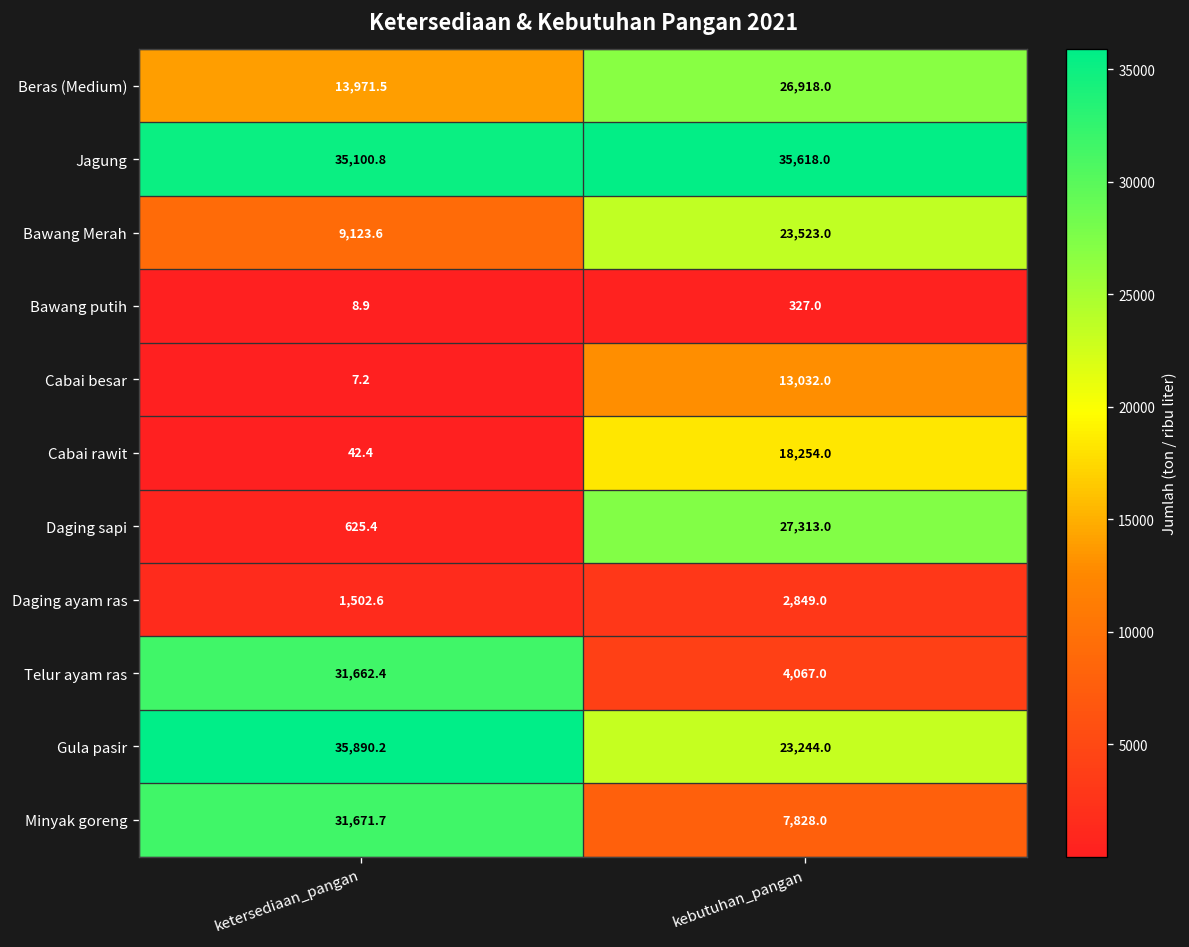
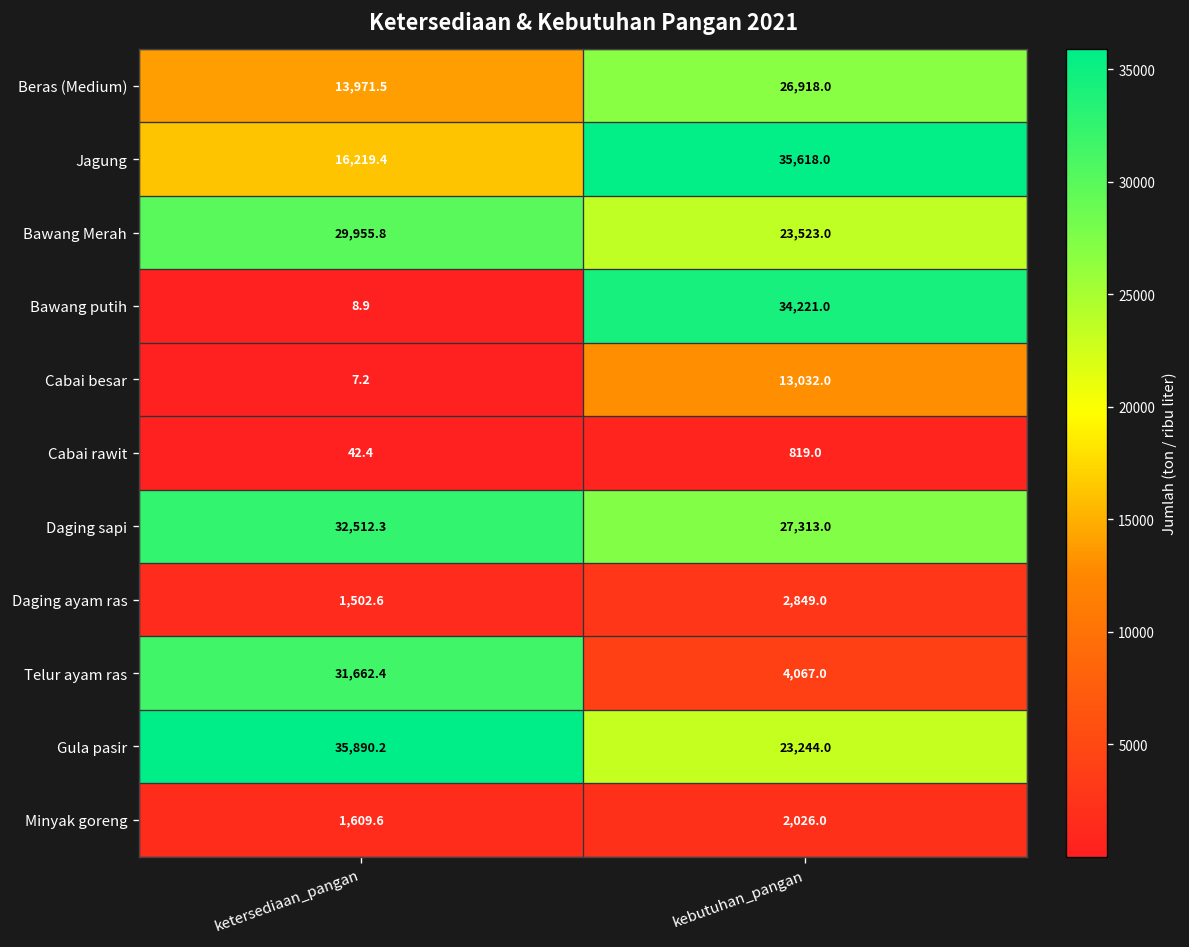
Jagung, ketersediaan_pangan: 35,100.8 -> 16,219.4
Bawang Merah, ketersediaan_pangan: 9,123.6 -> 29,955.8
Bawang putih, kebutuhan_pangan: 327.0 -> 34,221.0
Cabai rawit, kebutuhan_pangan: 18,254.0 -> 819.0
Daging sapi, ketersediaan_pangan: 625.4 -> 32,512.3
Minyak goreng, ketersediaan_pangan: 31,671.7 -> 1,609.6
Minyak goreng, kebutuhan_pangan: 7,828.0 -> 2,026.0
